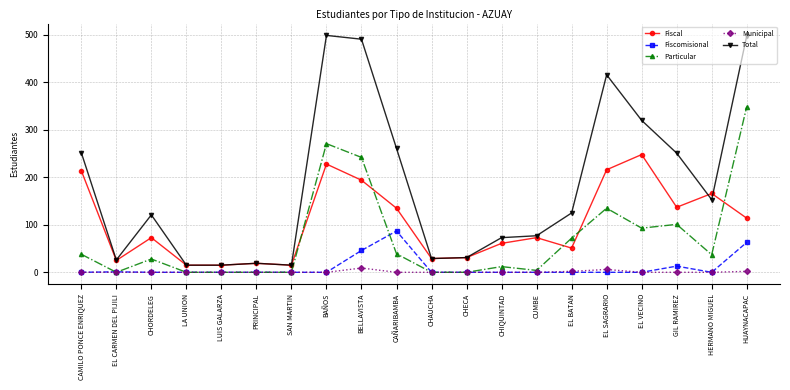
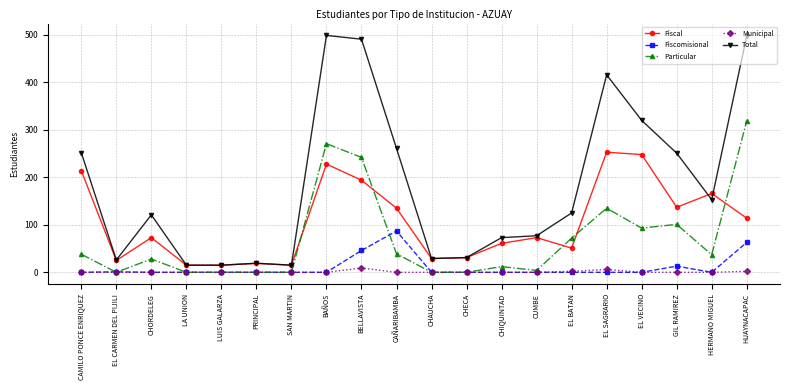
Fiscal, EL SAGRARIO: 220 -> 250
Particular, HUAYNACAPAC: 350 -> 320
